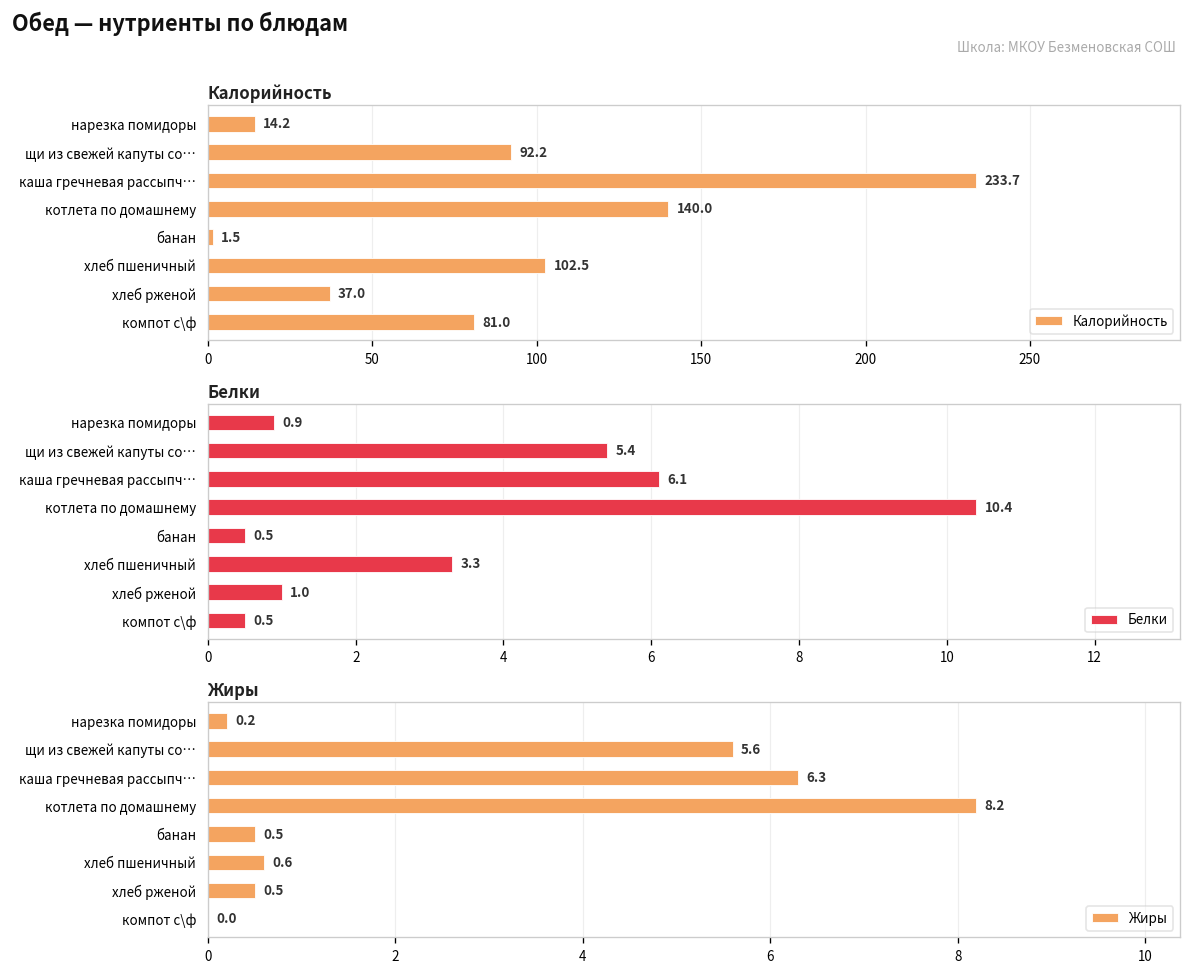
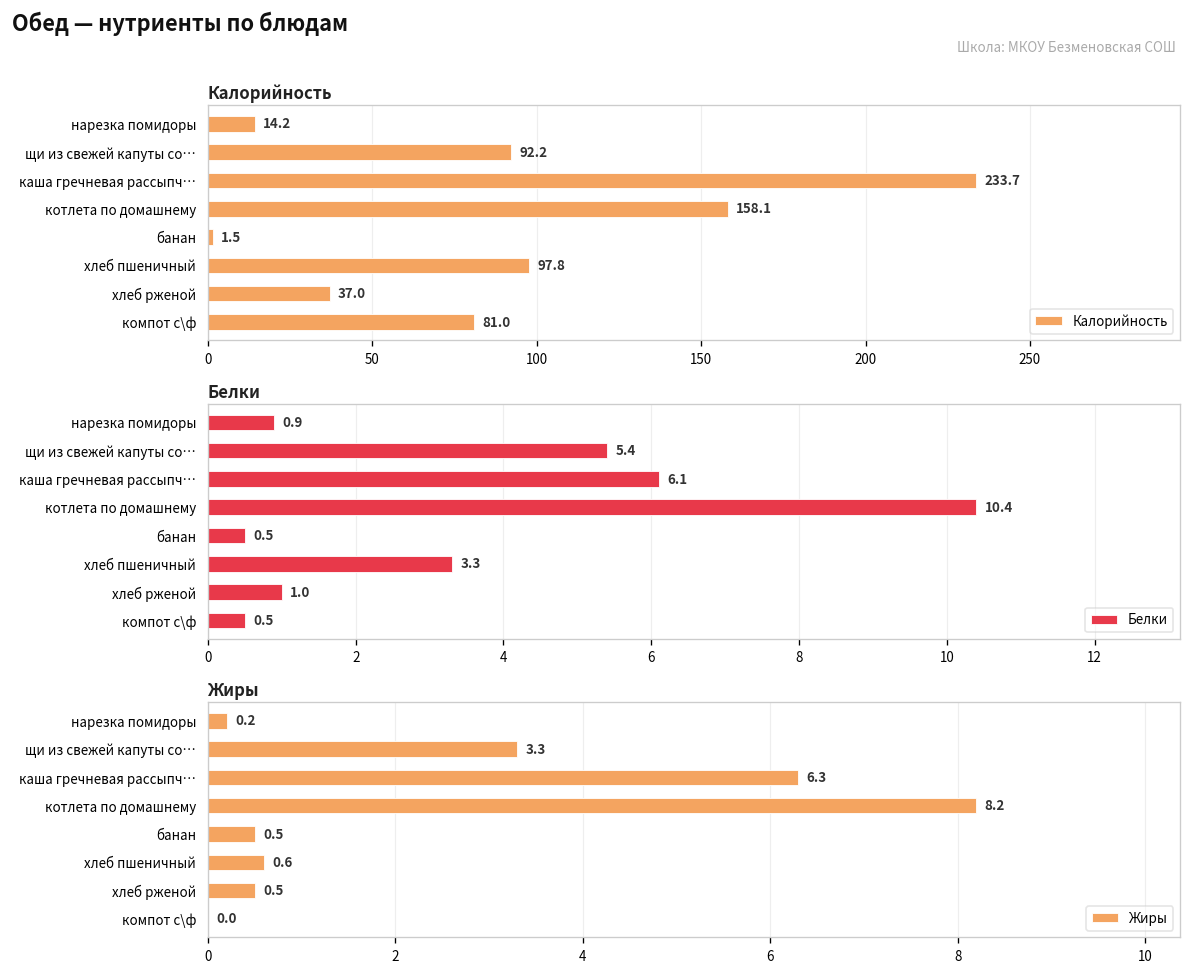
Калорийность, котлета по домашнему: 140.0 -> 158.1
Калорийность, хлеб пшеничный: 102.5 -> 97.8
Жиры, щи из свежей капуты со…: 5.6 -> 3.3
